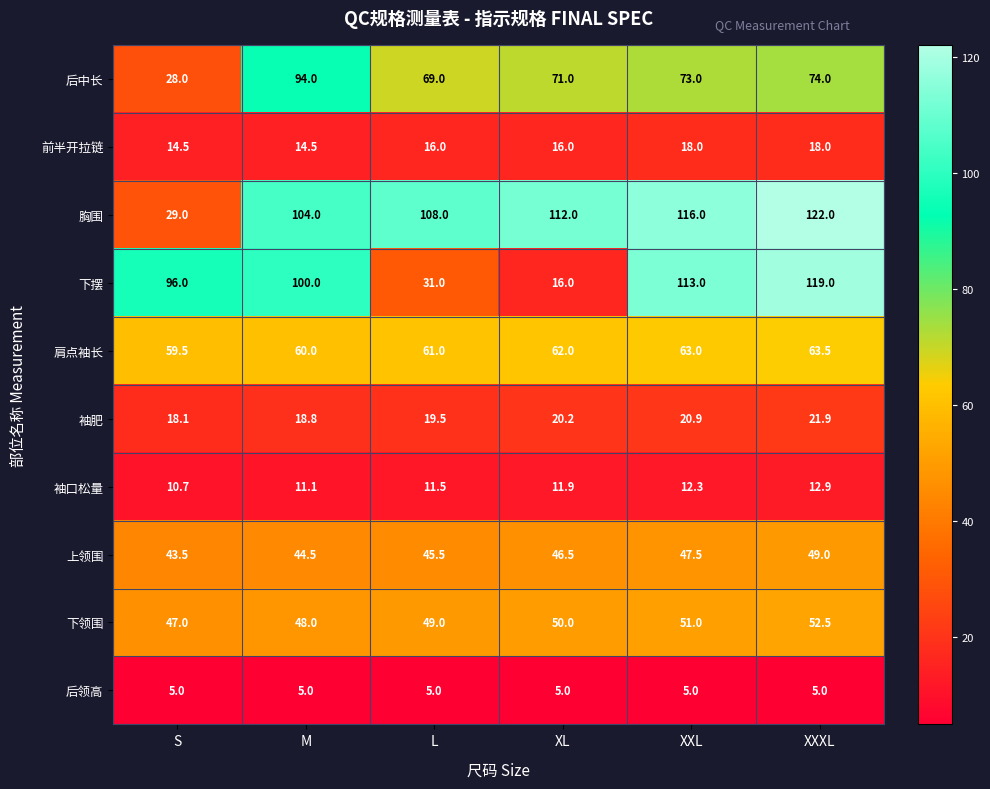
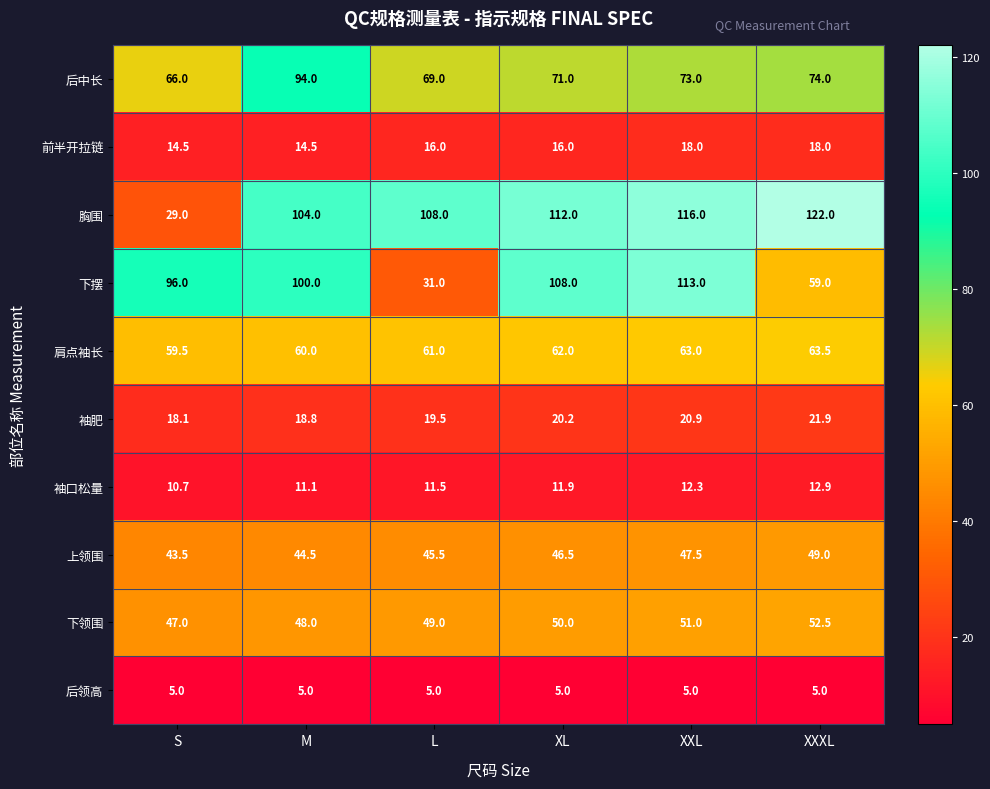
后中长, S: 28.0 -> 66.0
下摆, XL: 16.0 -> 108.0
下摆, XXXL: 119.0 -> 59.0
